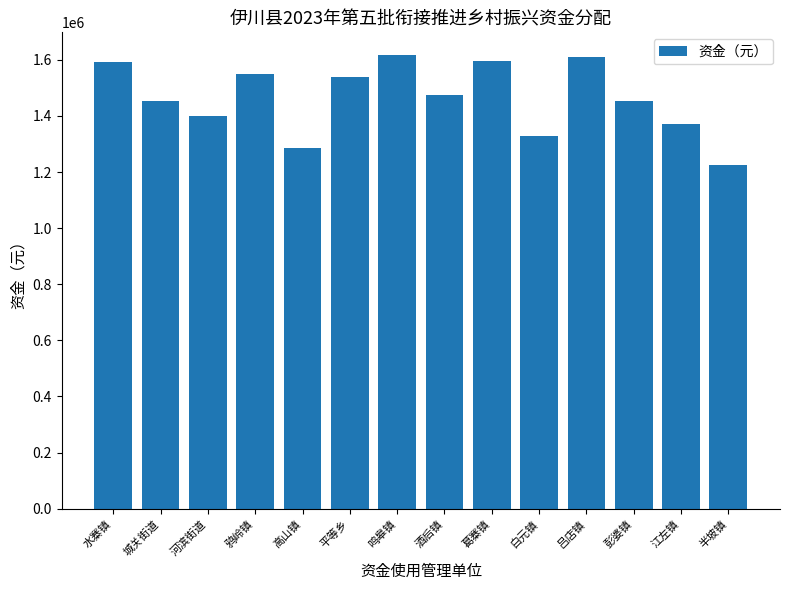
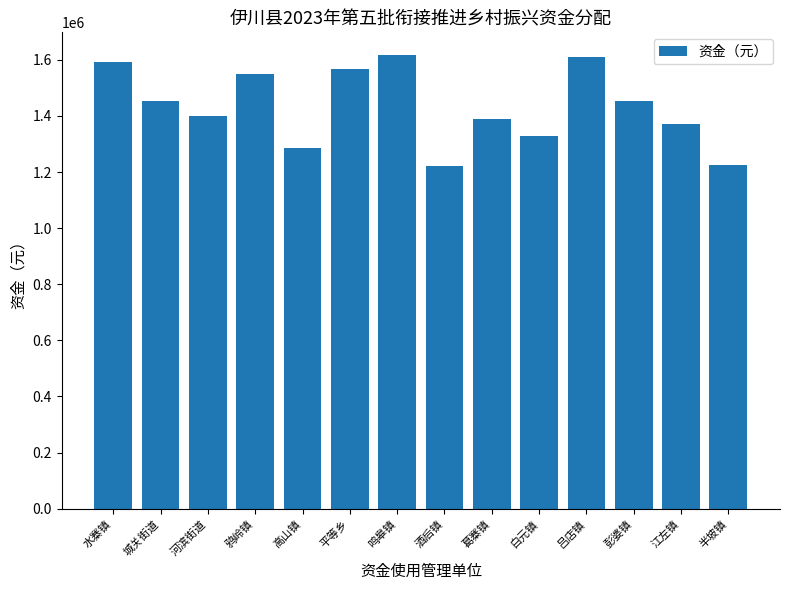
平等乡: 1540000 -> 1570000
酒后镇: 1470000 -> 1220000
葛寨镇: 1600000 -> 1390000
